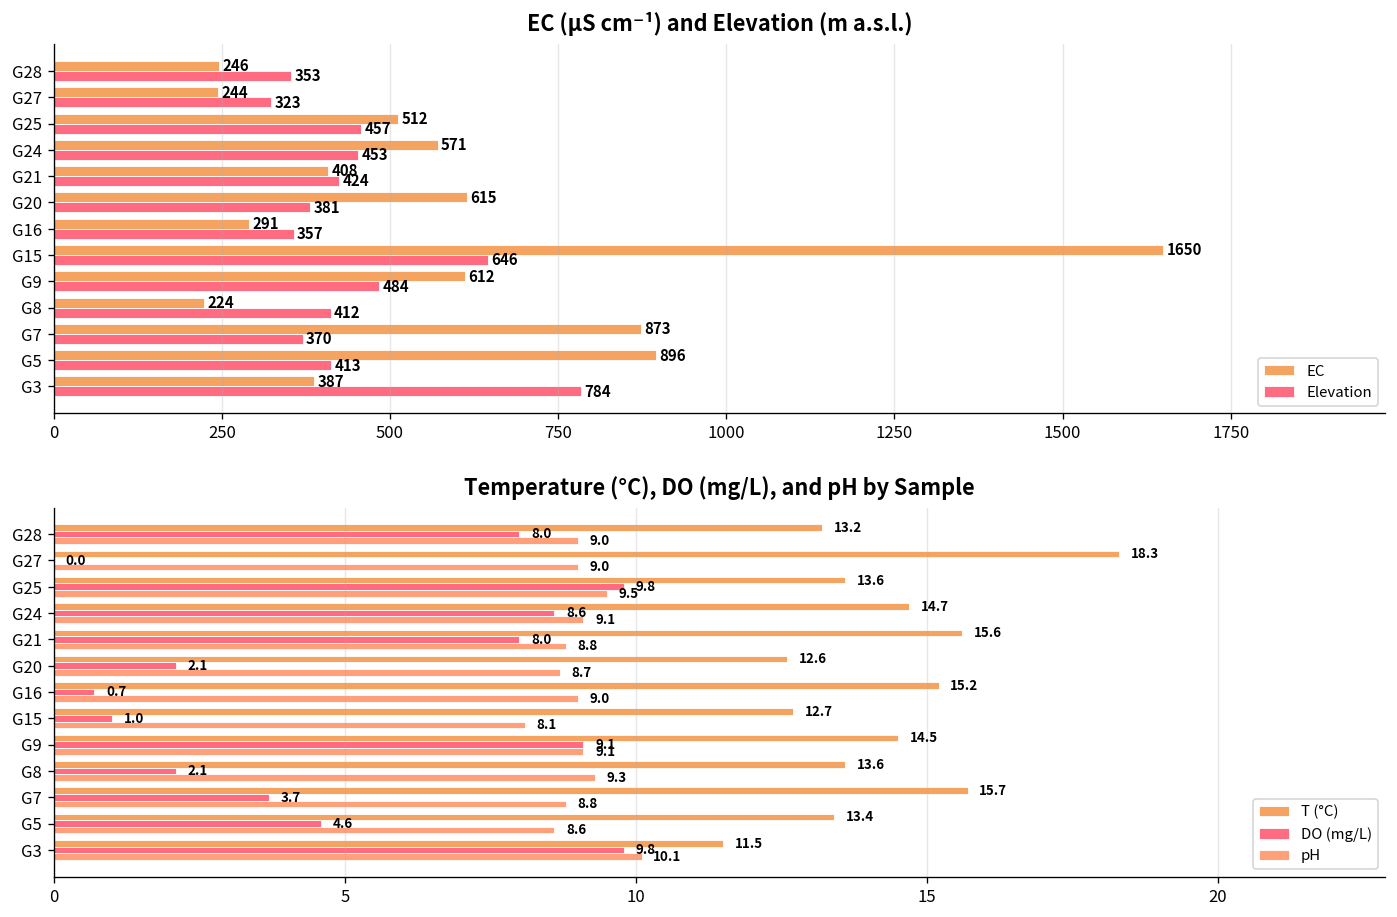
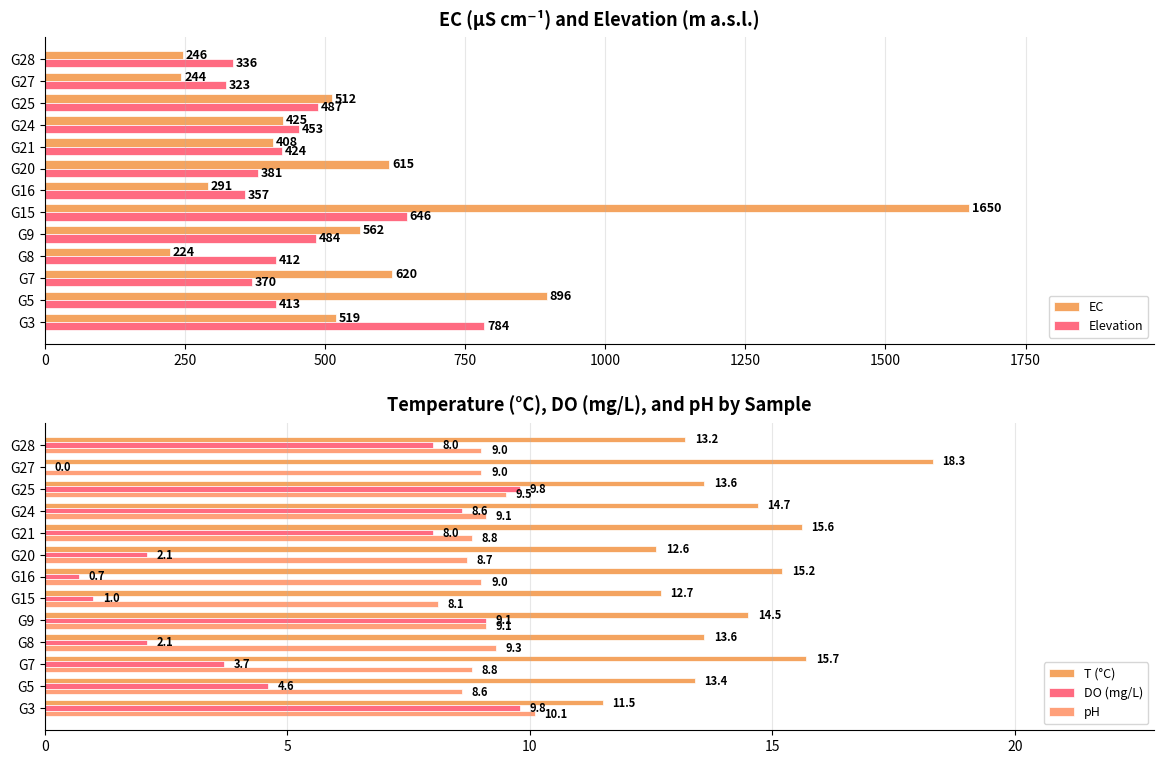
EC (µS cm⁻¹) and Elevation (m a.s.l.), Elevation, G28: 353 -> 336
EC (µS cm⁻¹) and Elevation (m a.s.l.), Elevation, G25: 457 -> 487
EC (µS cm⁻¹) and Elevation (m a.s.l.), EC, G24: 571 -> 425
EC (µS cm⁻¹) and Elevation (m a.s.l.), EC, G9: 612 -> 562
EC (µS cm⁻¹) and Elevation (m a.s.l.), EC, G7: 873 -> 620
EC (µS cm⁻¹) and Elevation (m a.s.l.), EC, G3: 387 -> 519
